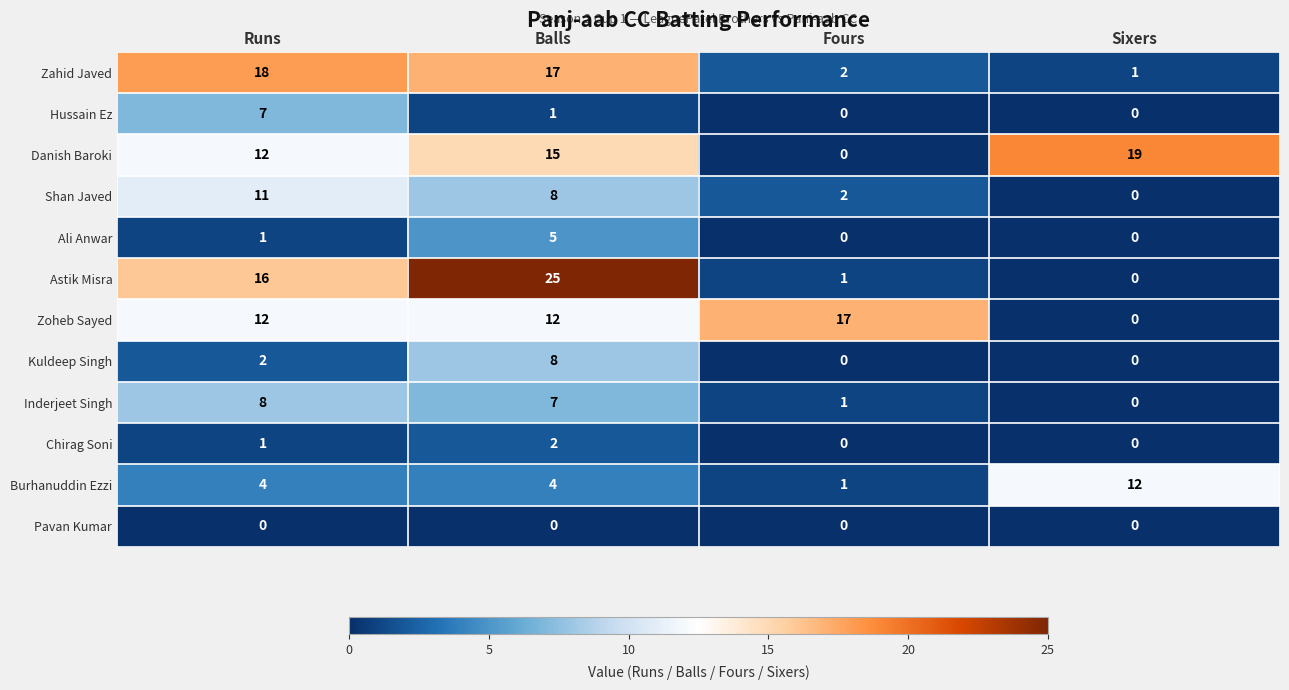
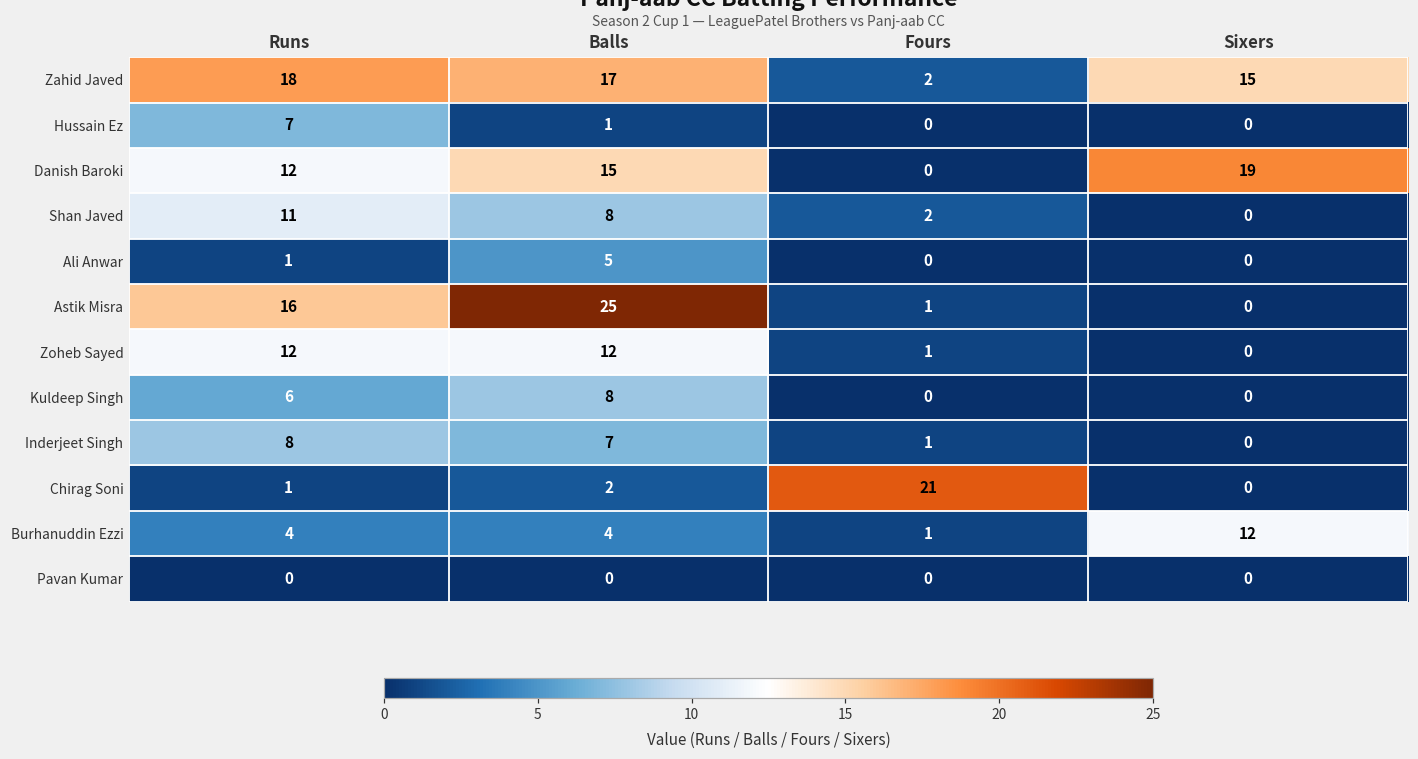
Zahid Javed, Sixers: 1 -> 15
Zoheb Sayed, Fours: 17 -> 1
Kuldeep Singh, Runs: 2 -> 6
Chirag Soni, Fours: 0 -> 21
